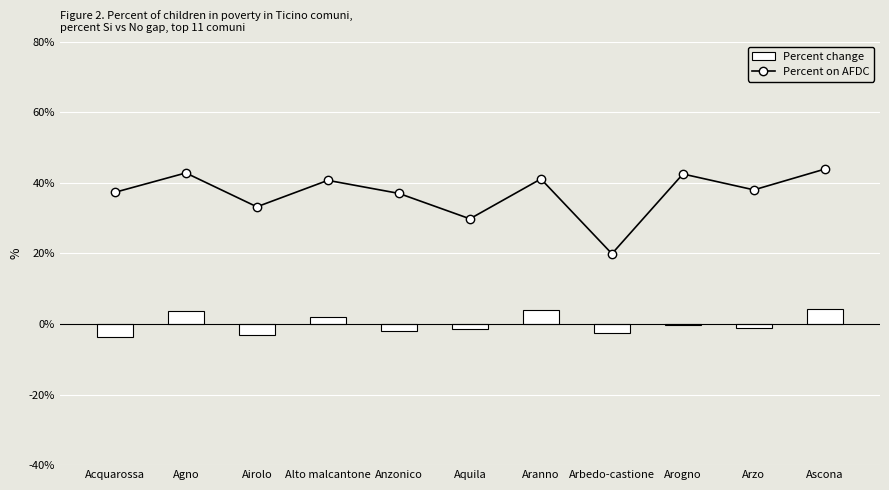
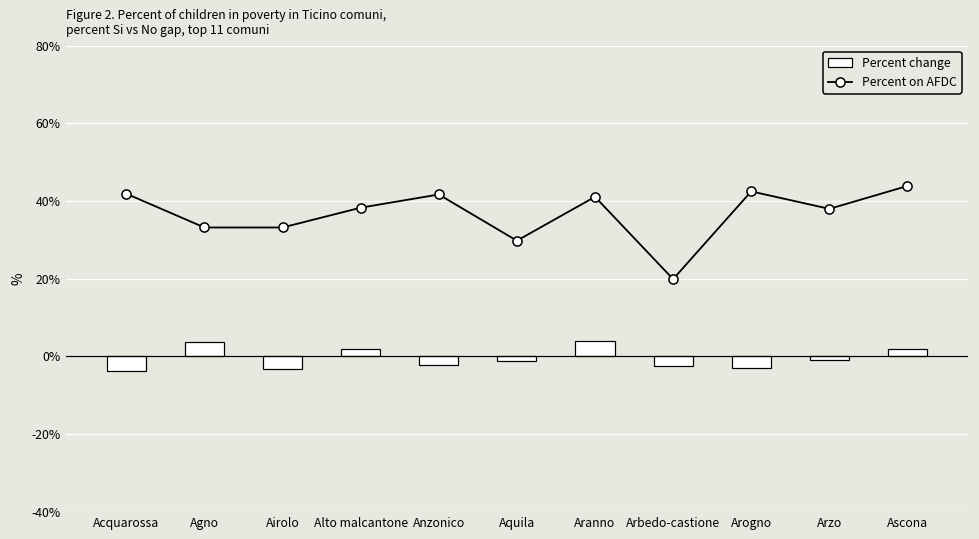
Percent on AFDC, Acquarossa: 37% -> 42%
Percent on AFDC, Agno: 43% -> 33%
Percent on AFDC, Alto malcantone: 41% -> 38%
Percent on AFDC, Anzonico: 37% -> 42%
Percent change, Arogno: 0% -> -3%
Percent change, Ascona: 4% -> 2%
